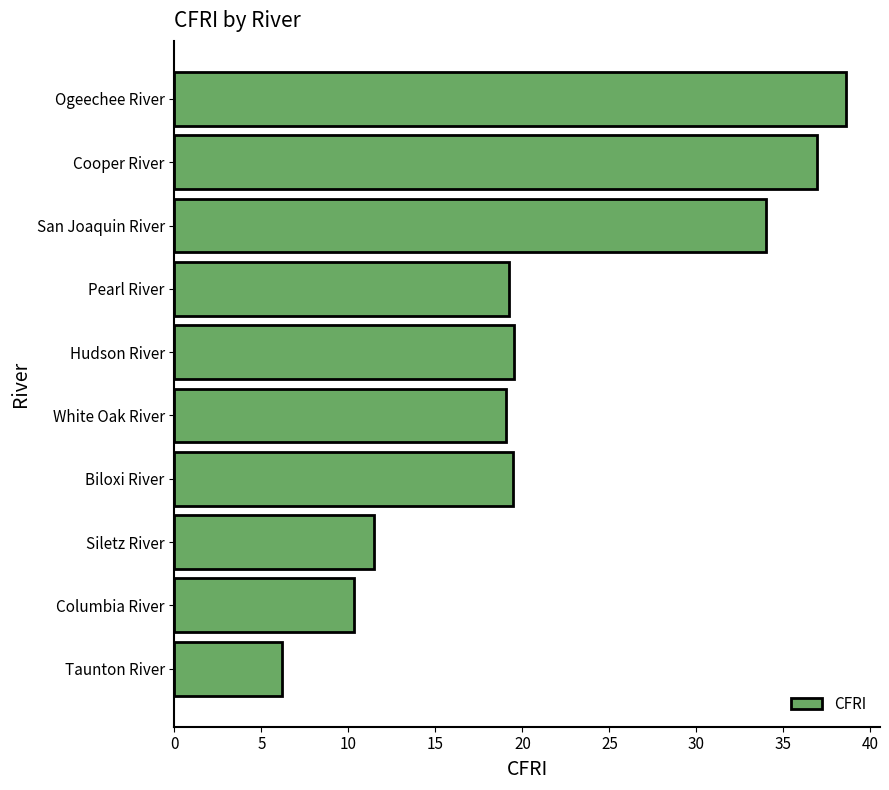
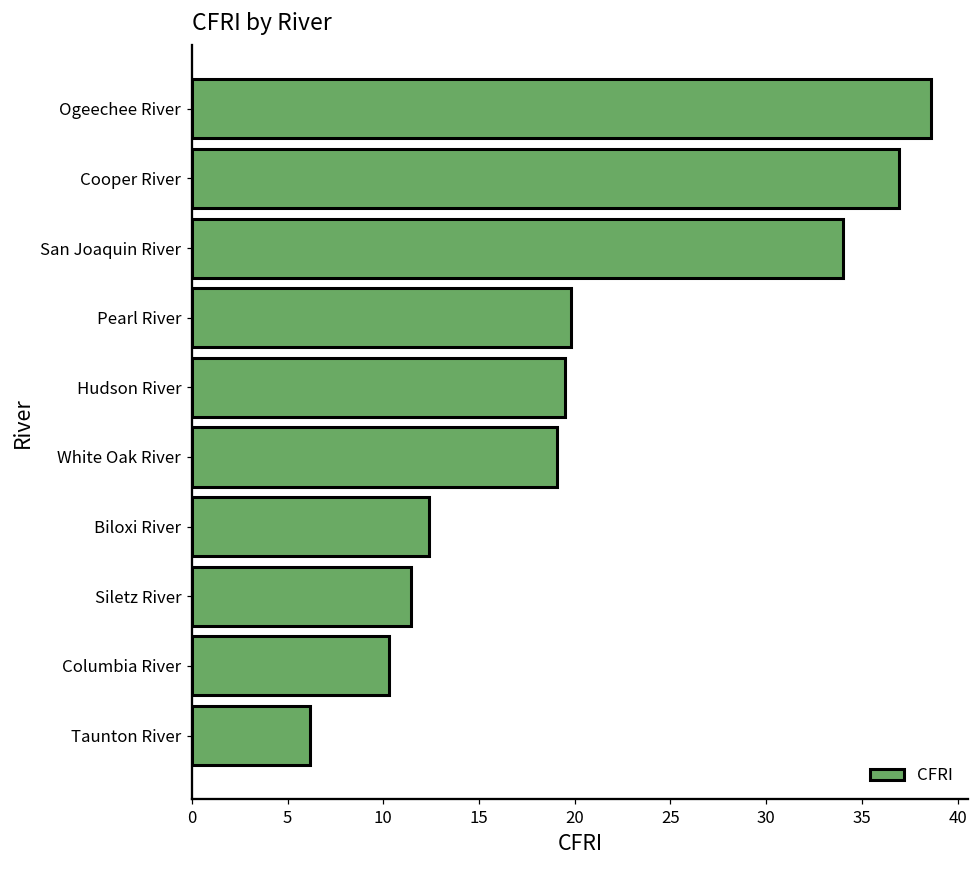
Pearl River: 19.2 -> 19.8
Biloxi River: 19.4 -> 12.4
